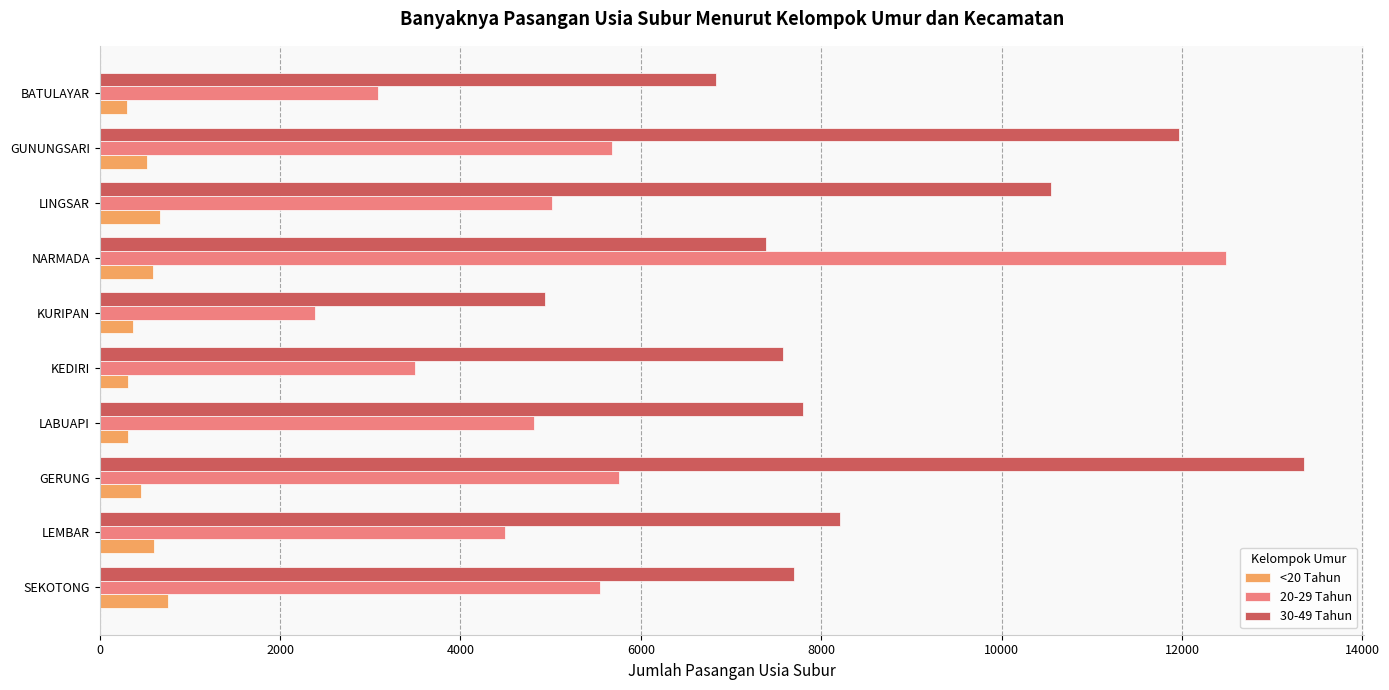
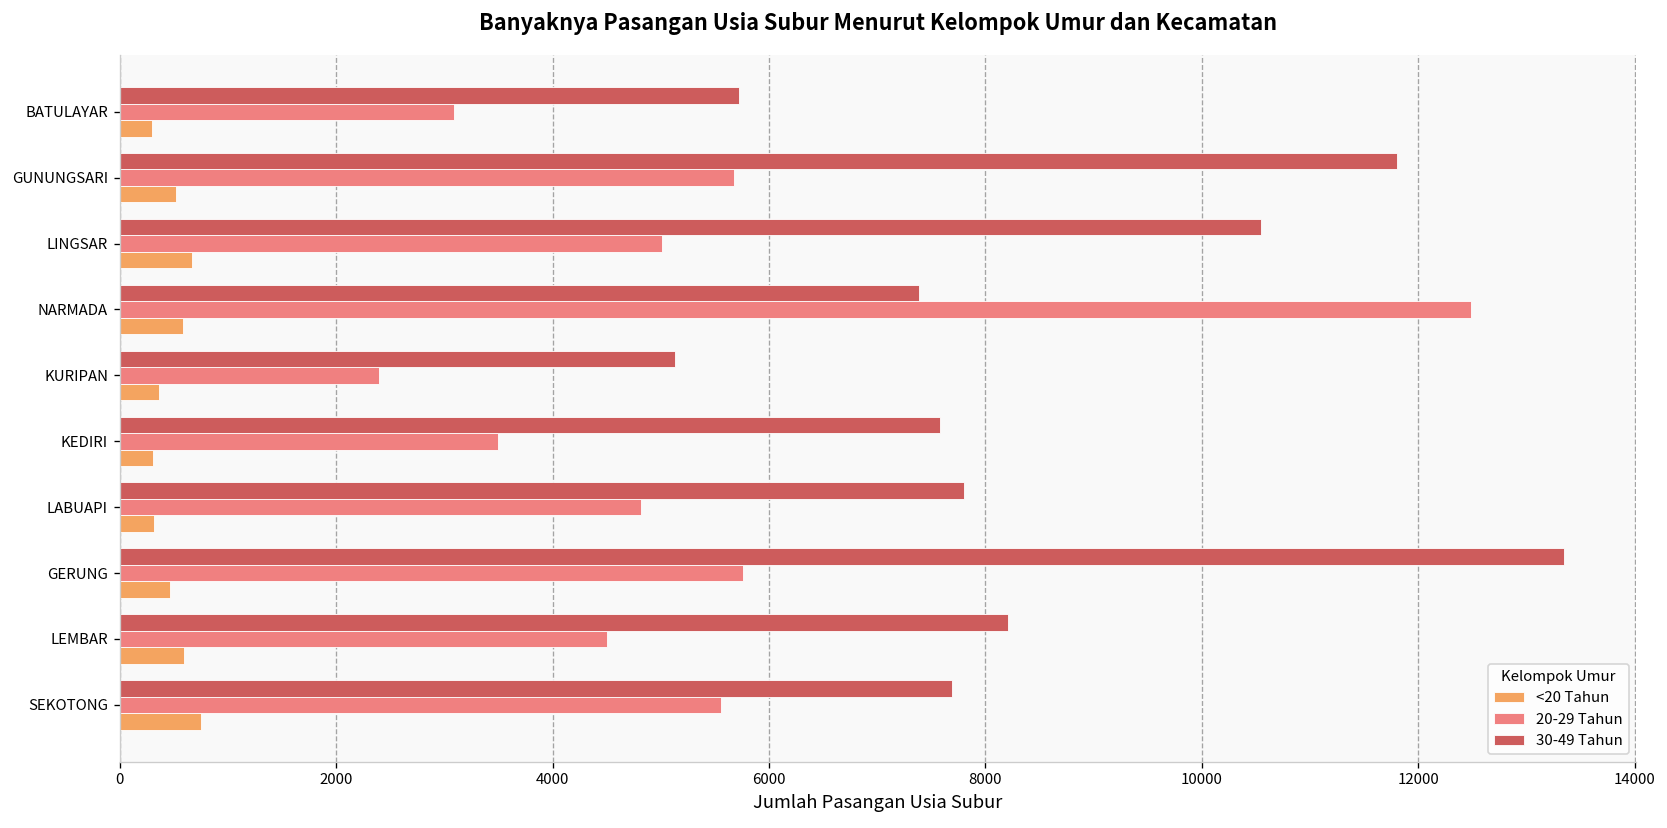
30-49 Tahun, BATULAYAR: 6800 -> 5700
30-49 Tahun, GUNUNGSARI: 12000 -> 11800
30-49 Tahun, KURIPAN: 4900 -> 5100
